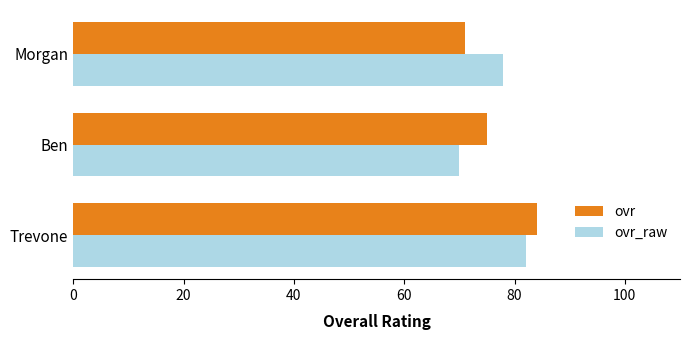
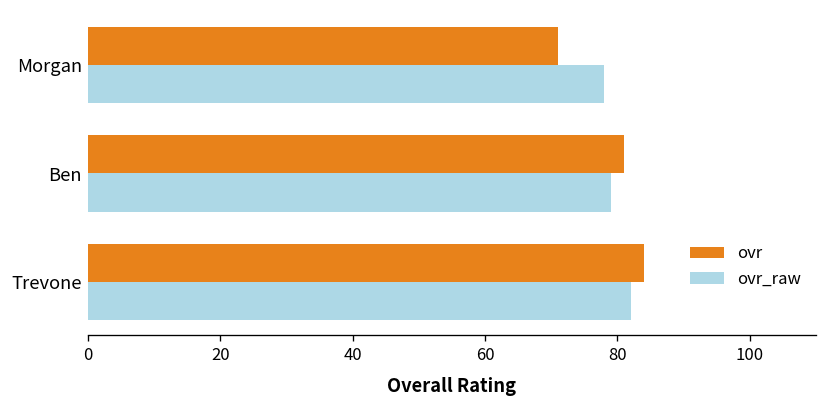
ovr, Ben: 75 -> 81
ovr_raw, Ben: 70 -> 79
